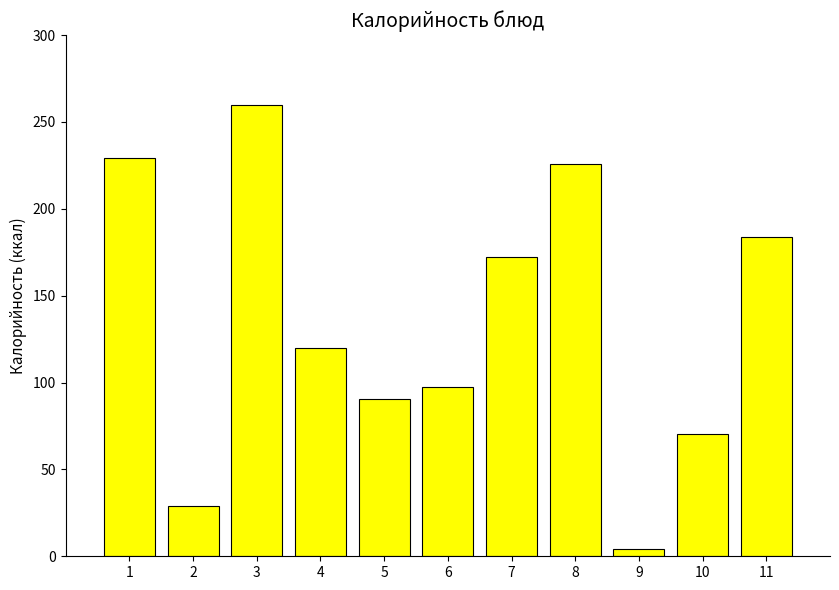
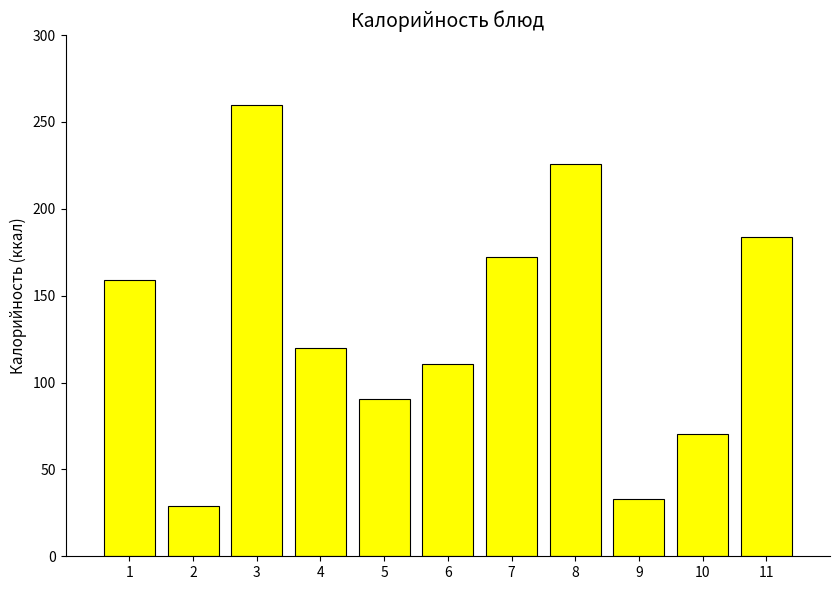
1: 229 -> 159
6: 98 -> 110
9: 4 -> 33
